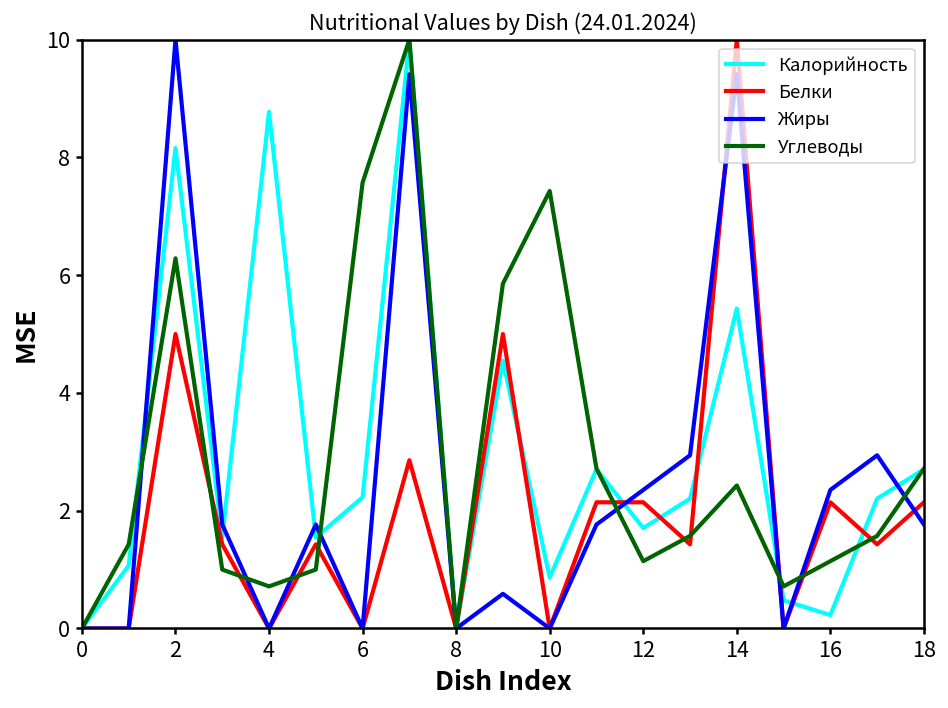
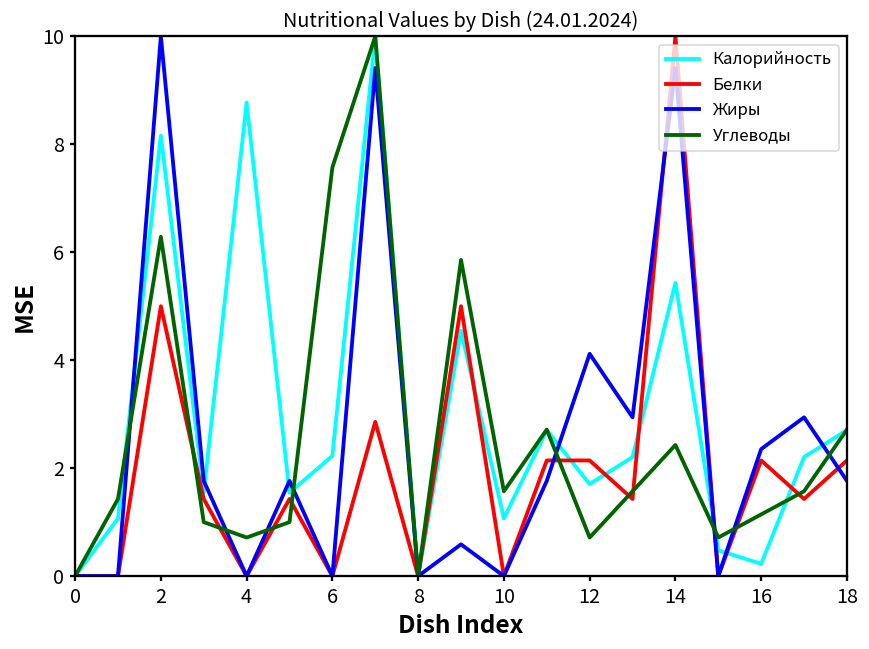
Калорийность, 10: 0.9 -> 1.1
Углеводы, 10: 7.4 -> 1.6
Жиры, 12: 2.4 -> 4.1
Углеводы, 12: 1.1 -> 0.7
